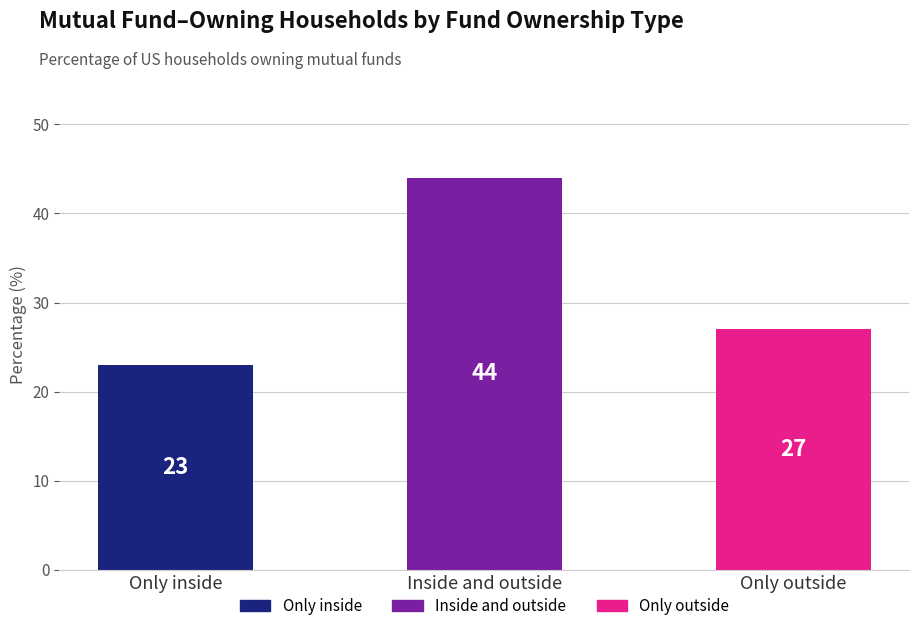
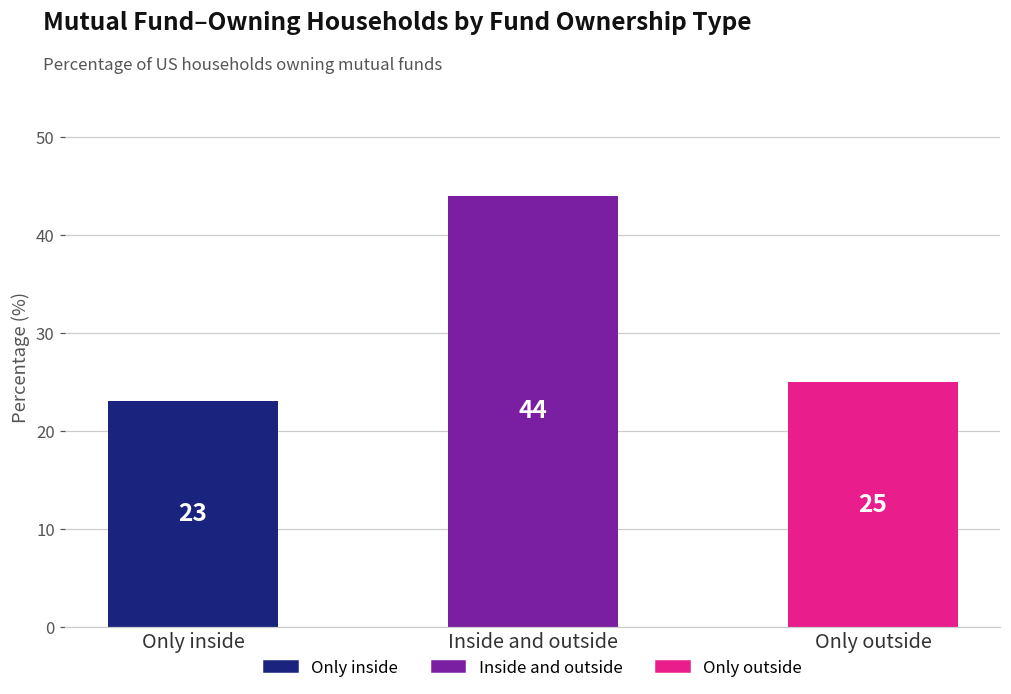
Only outside: 27 -> 25
